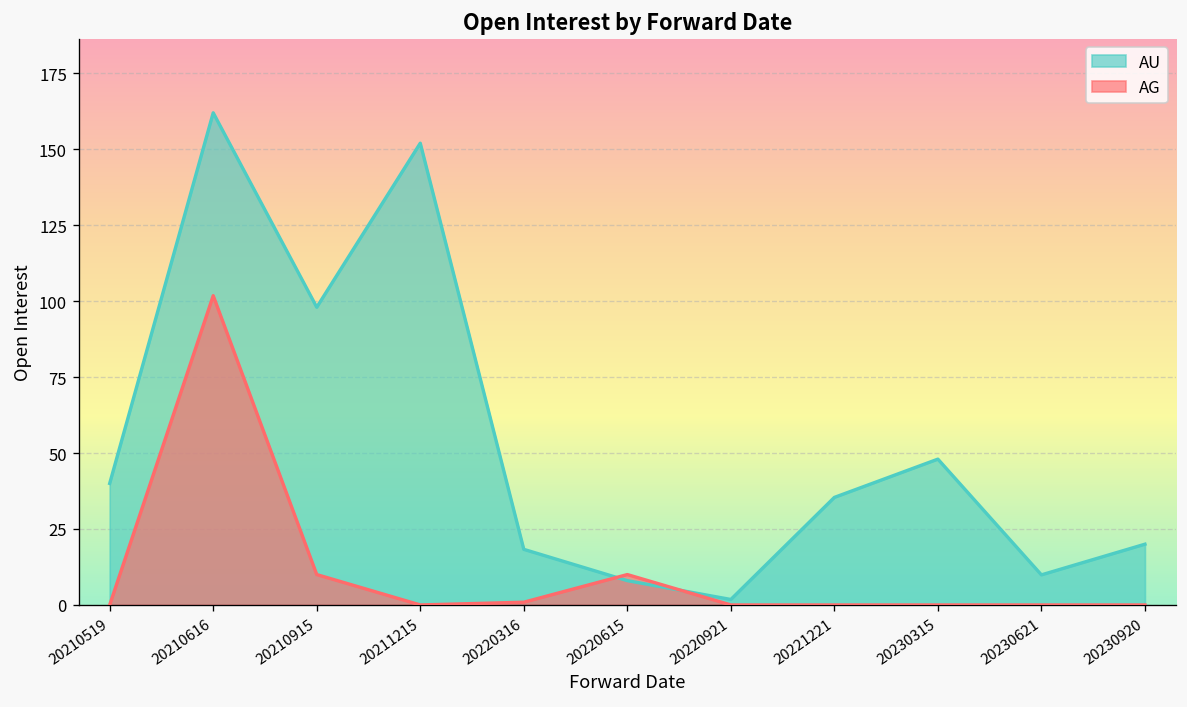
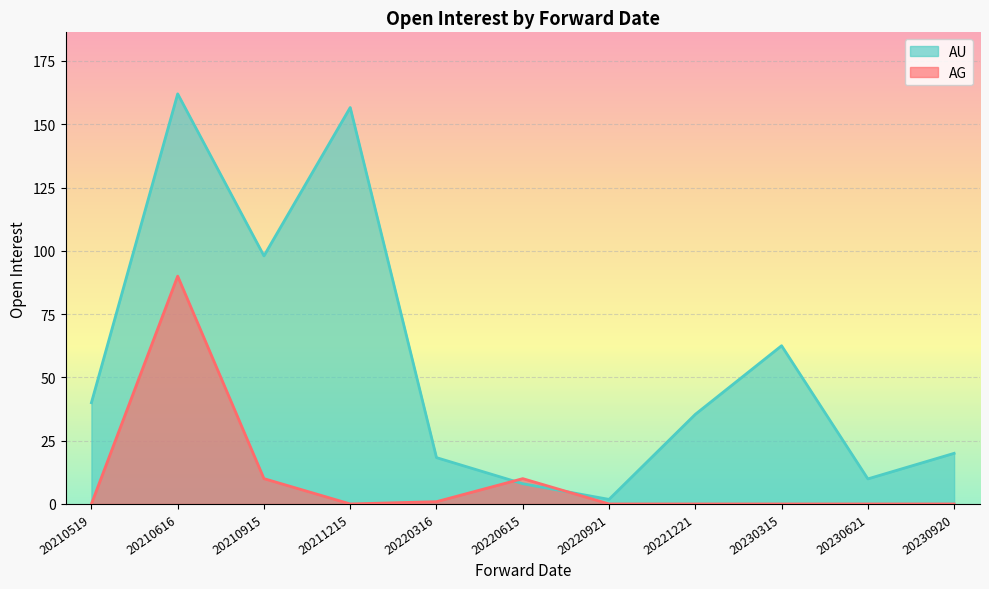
AG, 20210616: 102 -> 90
AU, 20211215: 152 -> 157
AU, 20230315: 48 -> 63
